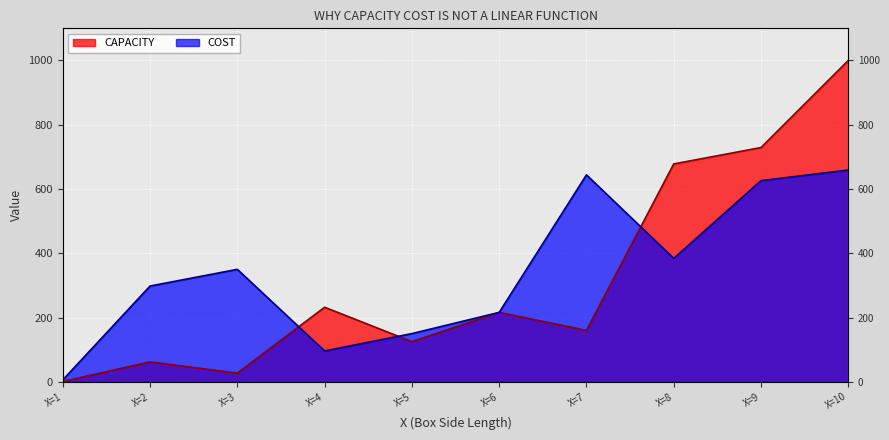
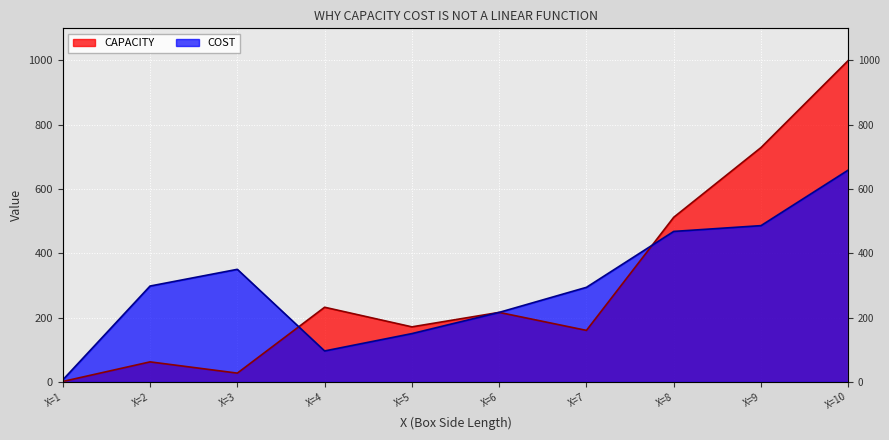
CAPACITY, X=5: 130 -> 170
COST, X=7: 640 -> 290
CAPACITY, X=8: 680 -> 510
COST, X=8: 380 -> 470
COST, X=9: 630 -> 490
